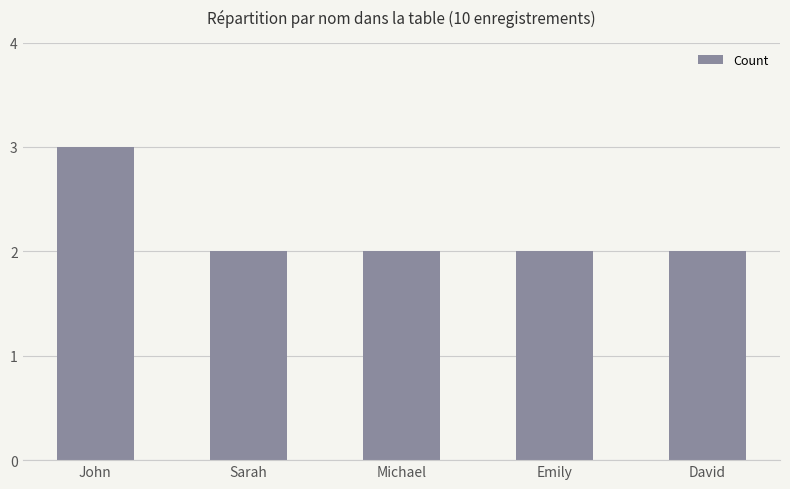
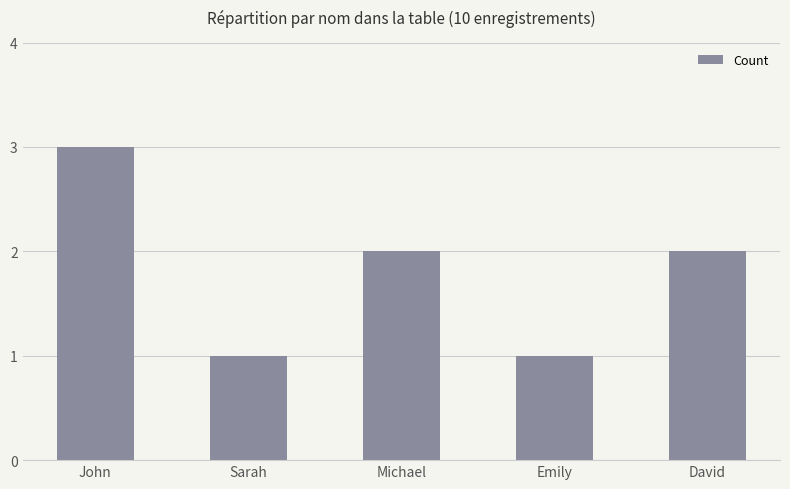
Sarah: 2 -> 1
Emily: 2 -> 1
